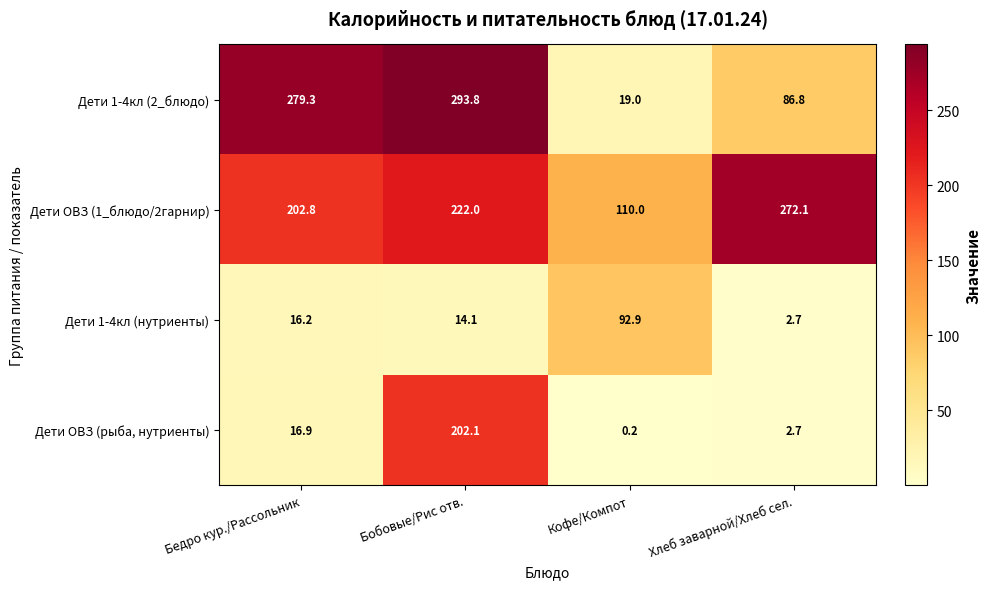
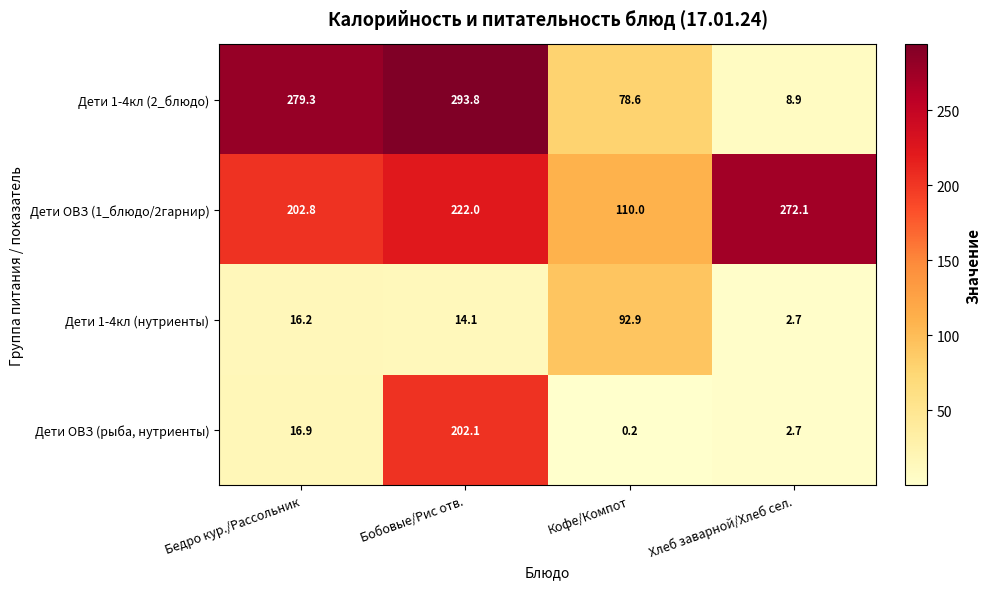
Дети 1-4кл (2_блюдо), Кофе/Компот: 19.0 -> 78.6
Дети 1-4кл (2_блюдо), Хлеб заварной/Хлеб сел.: 86.8 -> 8.9
